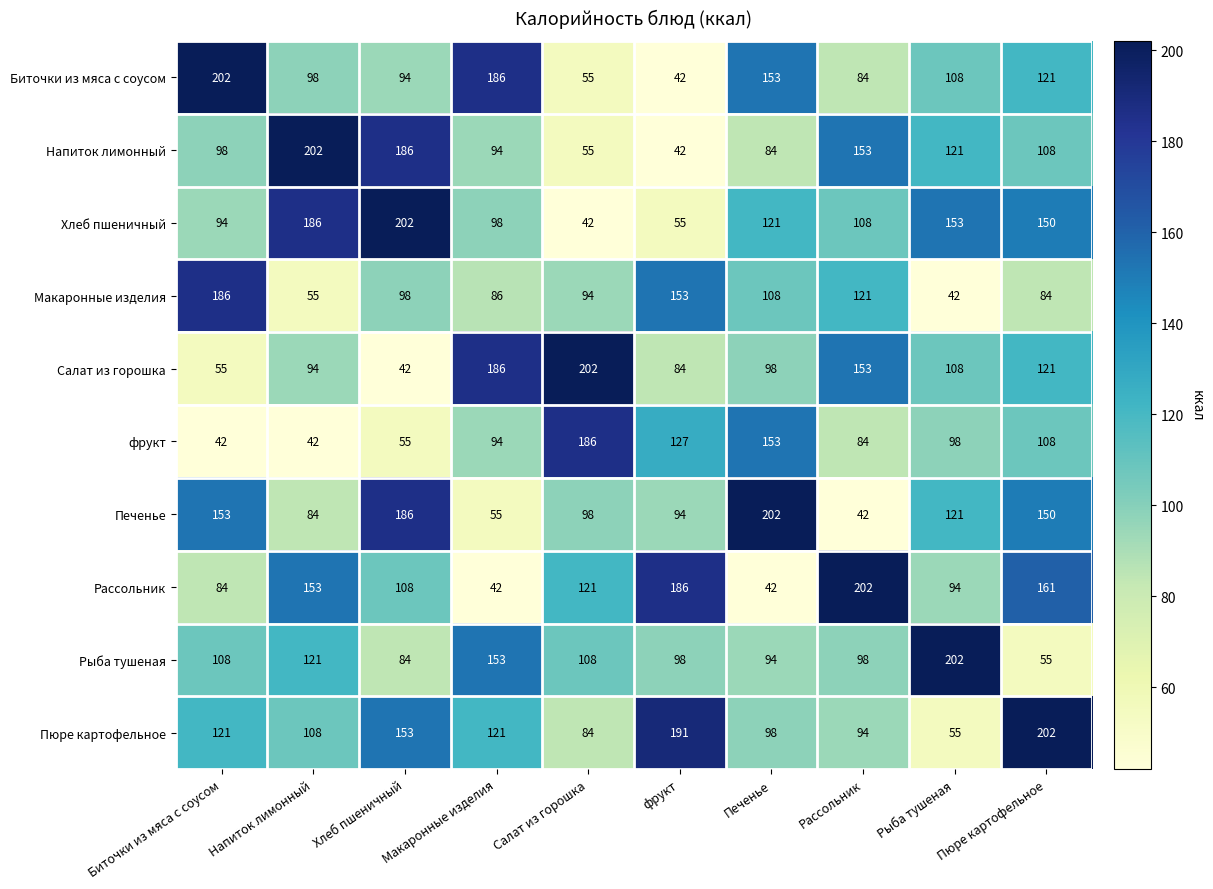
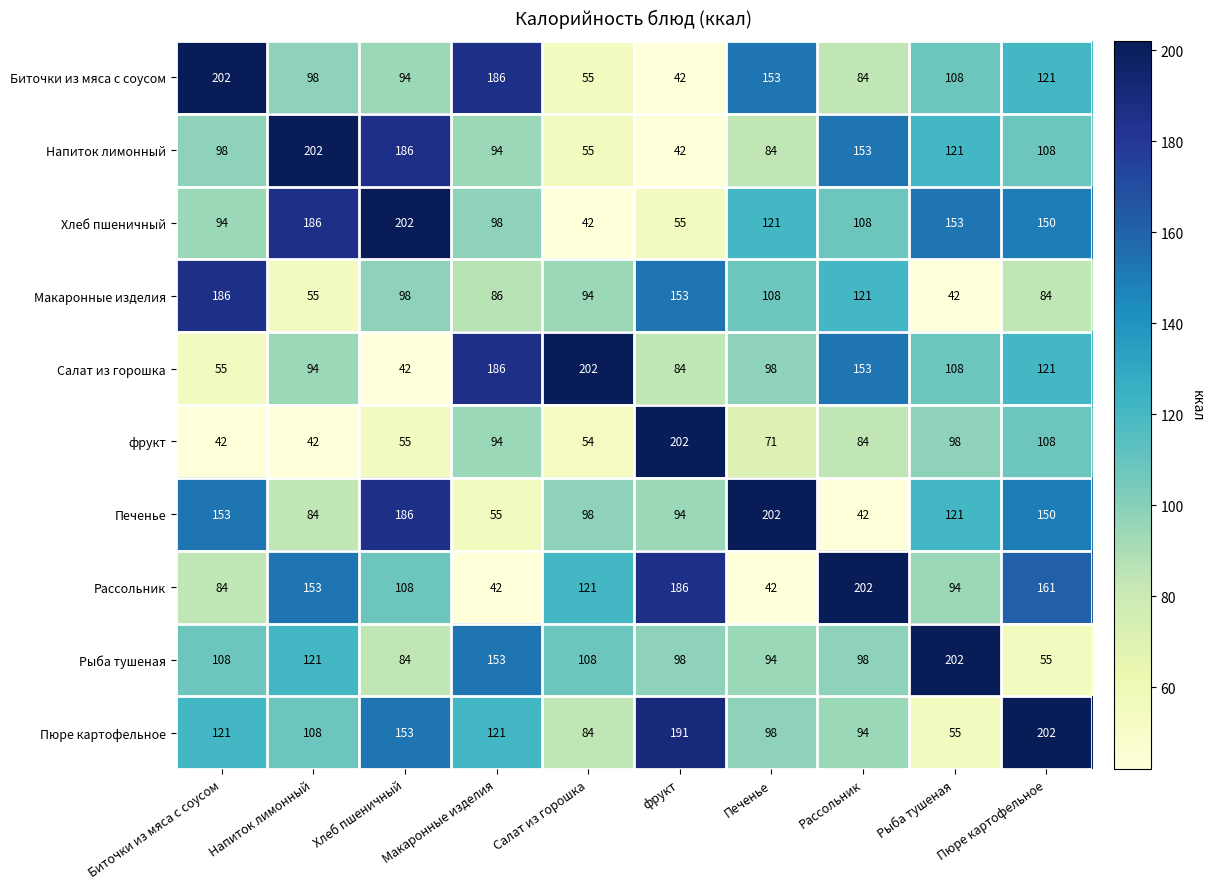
фрукт, Салат из горошка: 186 -> 54
фрукт, фрукт: 127 -> 202
фрукт, Печенье: 153 -> 71
